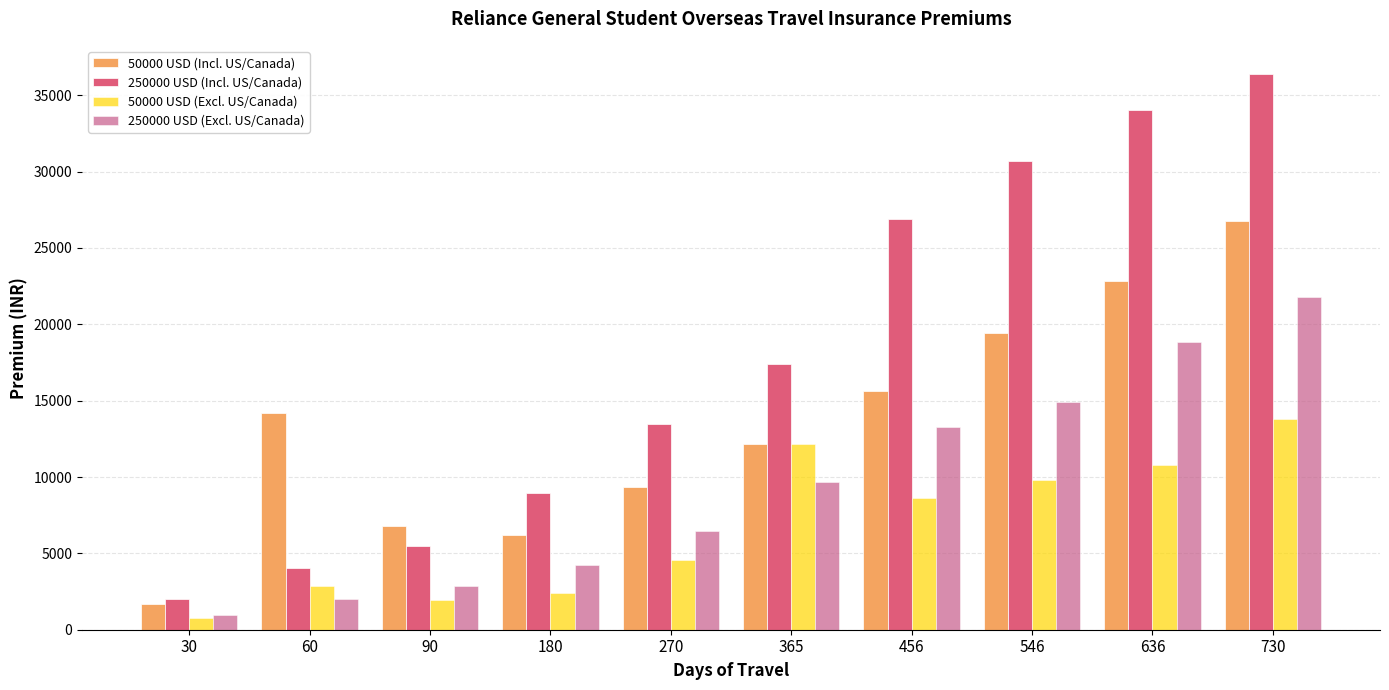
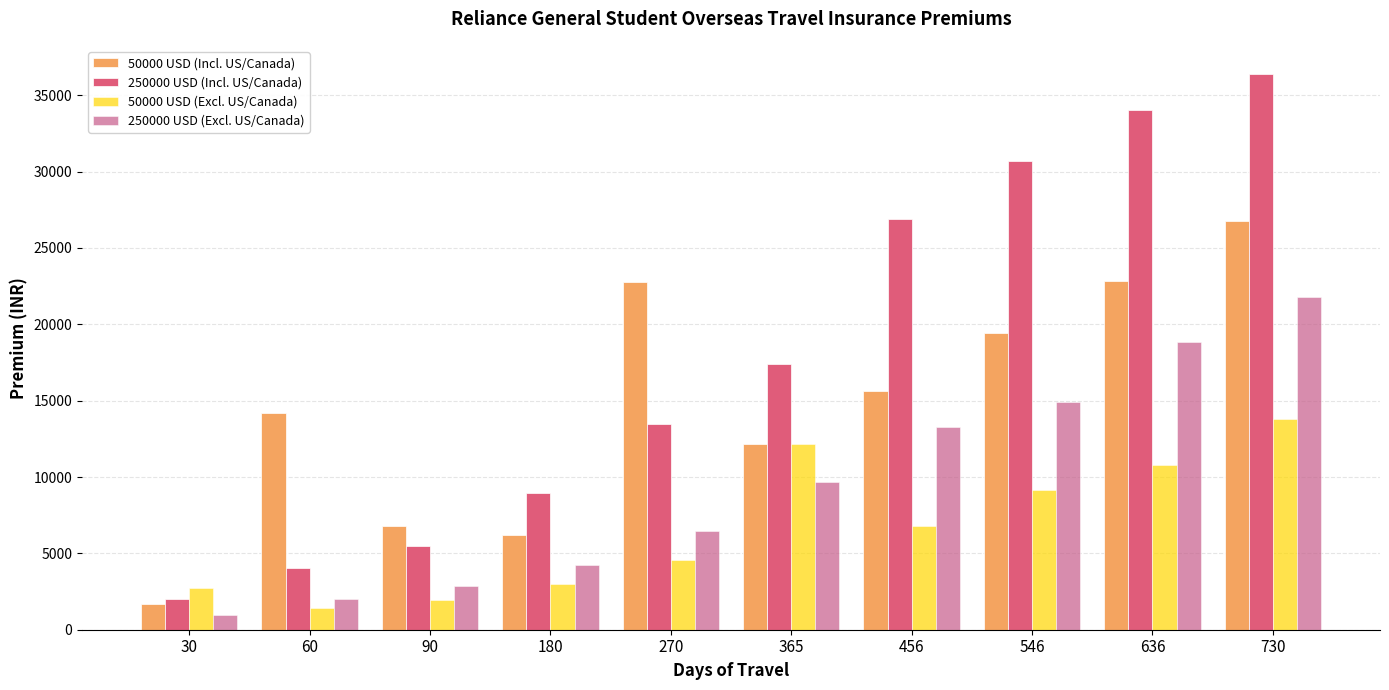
50000 USD (Excl. US/Canada), 30: 800 -> 2700
50000 USD (Excl. US/Canada), 60: 2800 -> 1400
50000 USD (Excl. US/Canada), 180: 2400 -> 3000
50000 USD (Incl. US/Canada), 270: 9400 -> 22800
50000 USD (Excl. US/Canada), 456: 8600 -> 6800
50000 USD (Excl. US/Canada), 546: 9800 -> 9200
